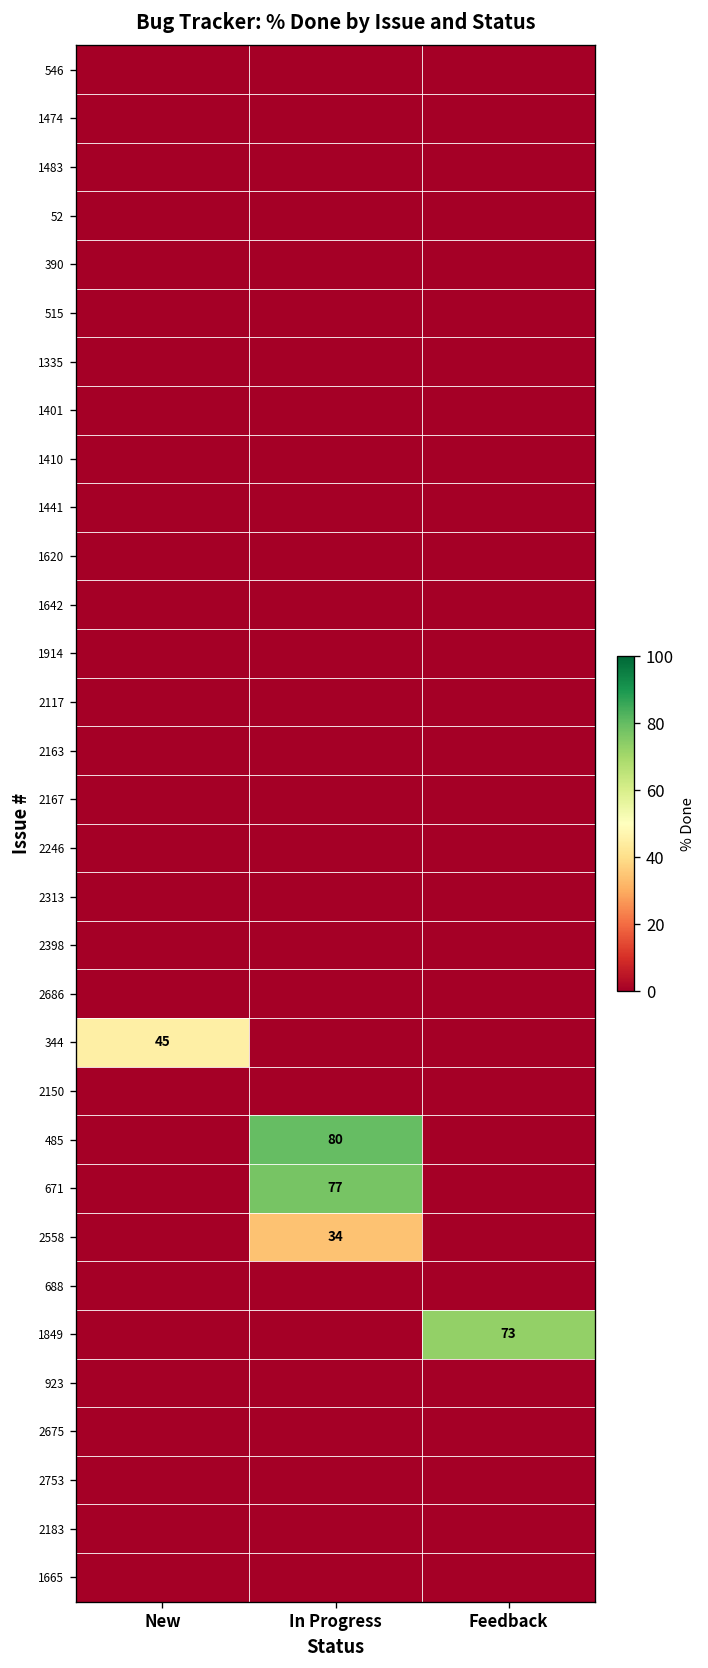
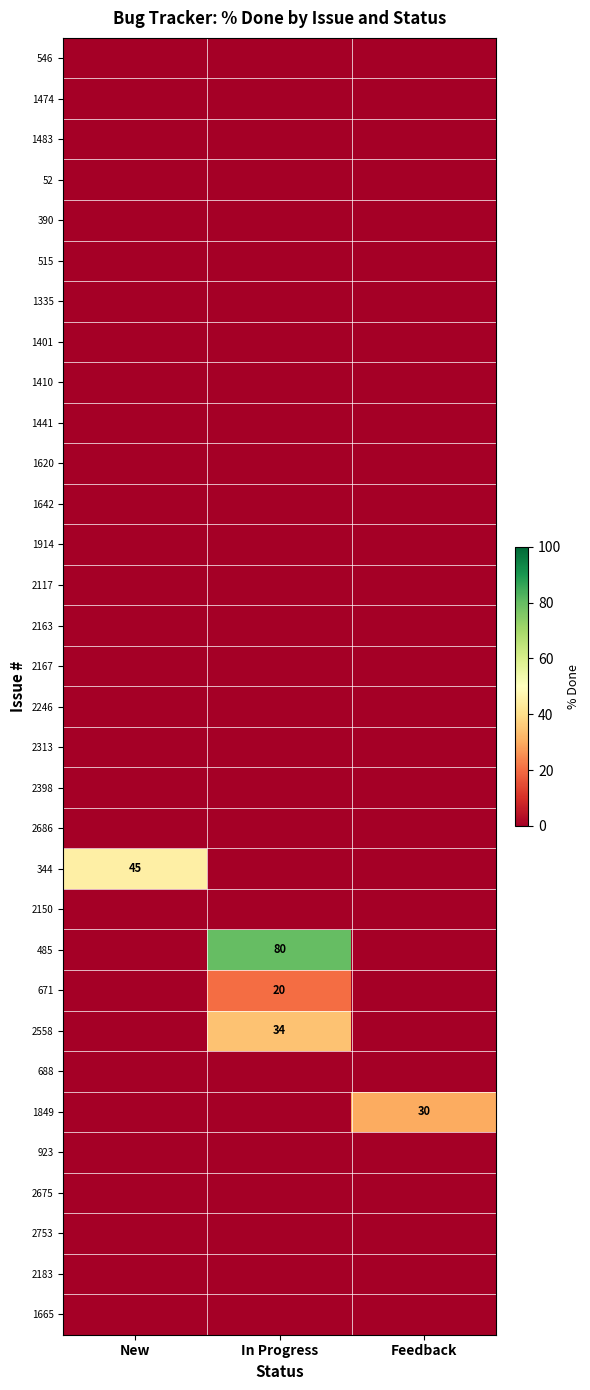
671, In Progress: 77 -> 20
1849, Feedback: 73 -> 30
